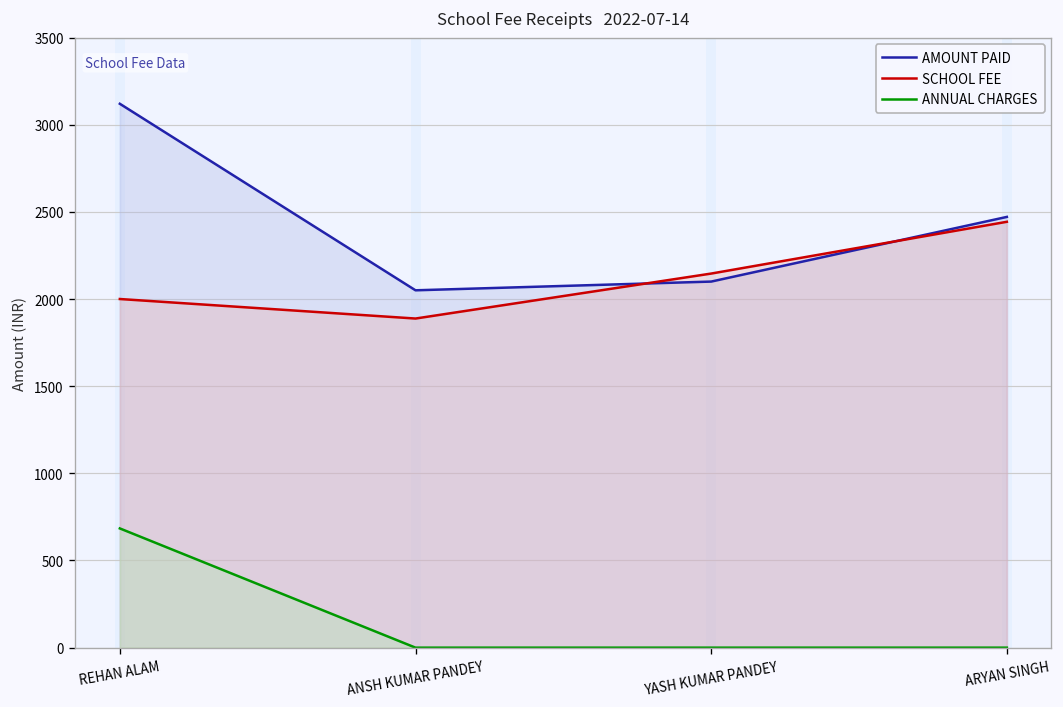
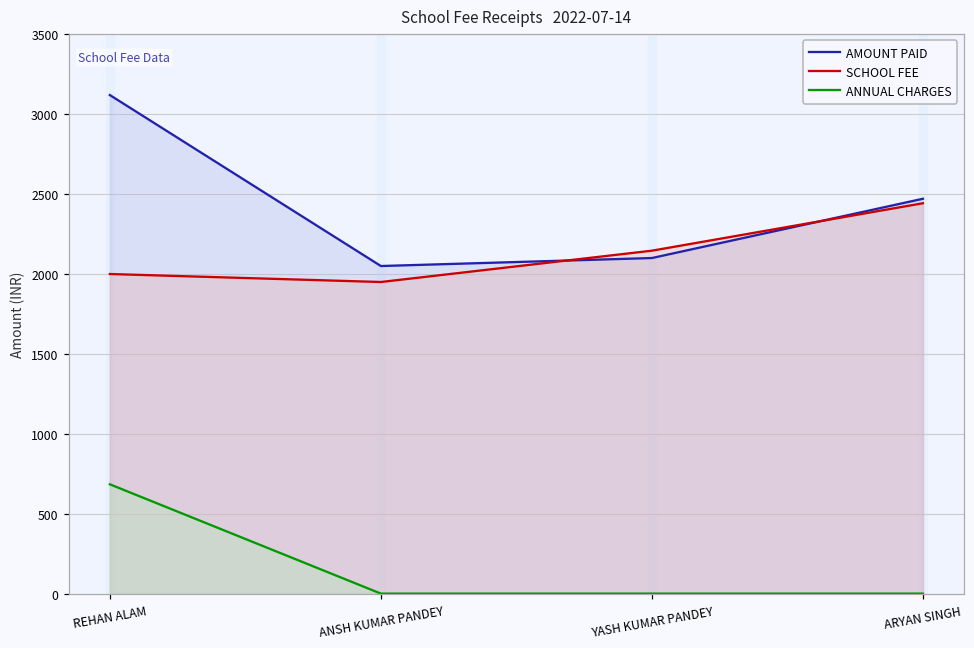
SCHOOL FEE, ANSH KUMAR PANDEY: 1890 -> 1950
